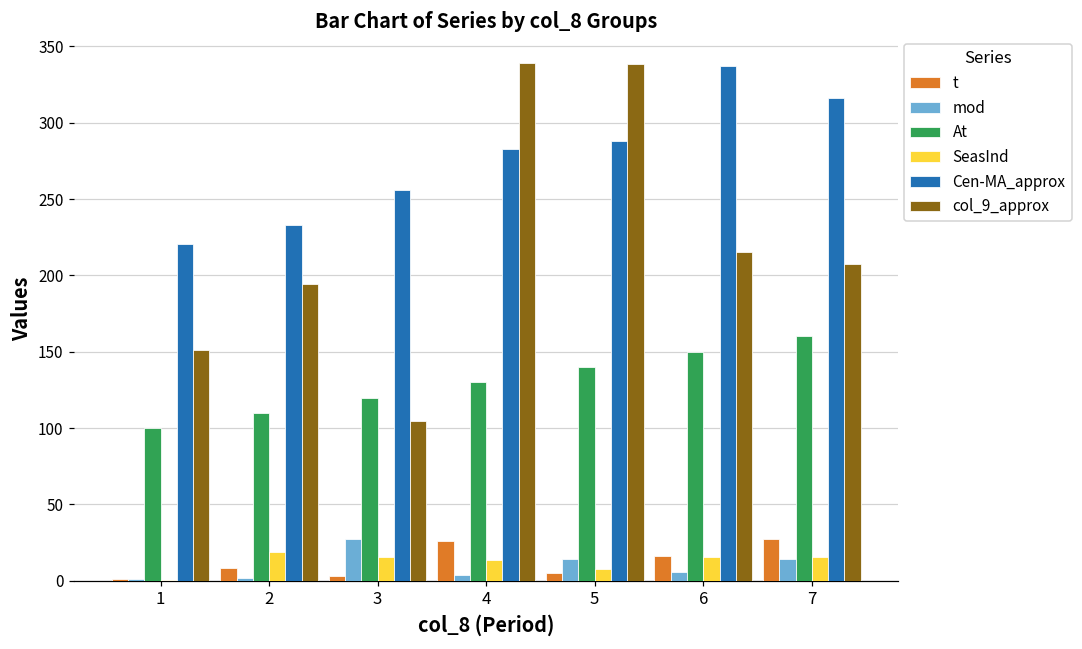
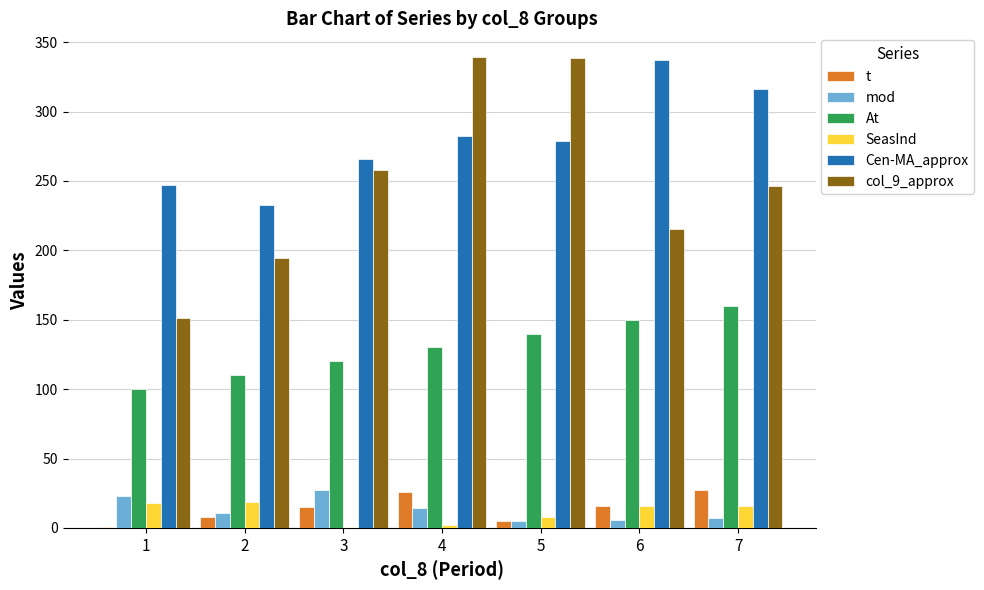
mod, 1: 1 -> 23
SeasInd, 1: 0 -> 18
Cen-MA_approx, 1: 220 -> 247
mod, 2: 2 -> 11
t, 3: 3 -> 15
SeasInd, 3: 15 -> 1
Cen-MA_approx, 3: 256 -> 266
col_9_approx, 3: 104 -> 258
mod, 4: 4 -> 14
SeasInd, 4: 14 -> 2
mod, 5: 14 -> 5
Cen-MA_approx, 5: 288 -> 279
mod, 7: 14 -> 7
col_9_approx, 7: 207 -> 246
